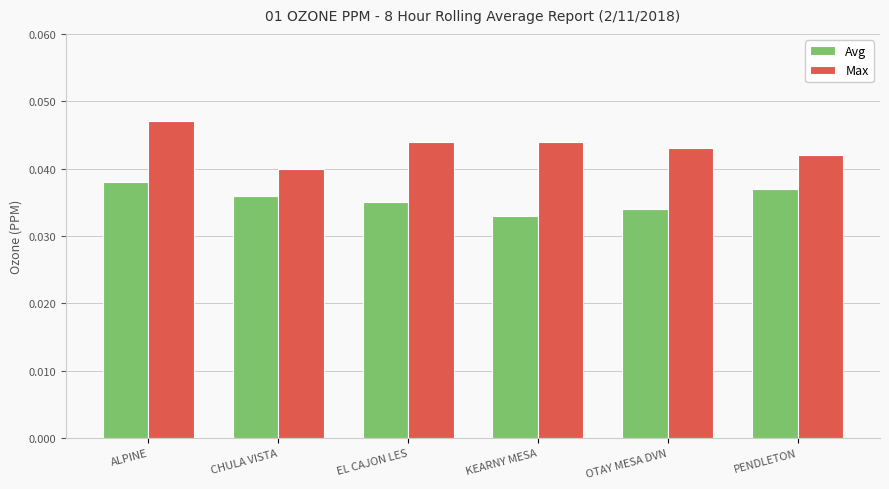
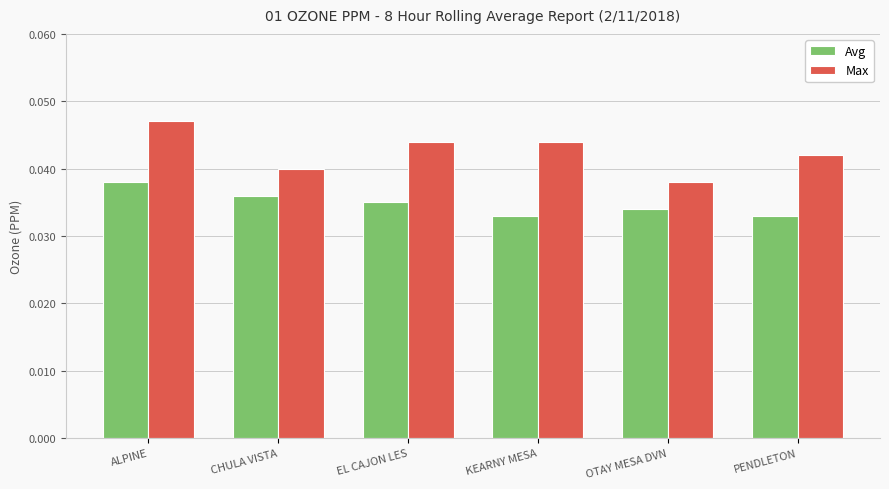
Max, OTAY MESA DVN: 0.043 -> 0.038
Avg, PENDLETON: 0.037 -> 0.033
